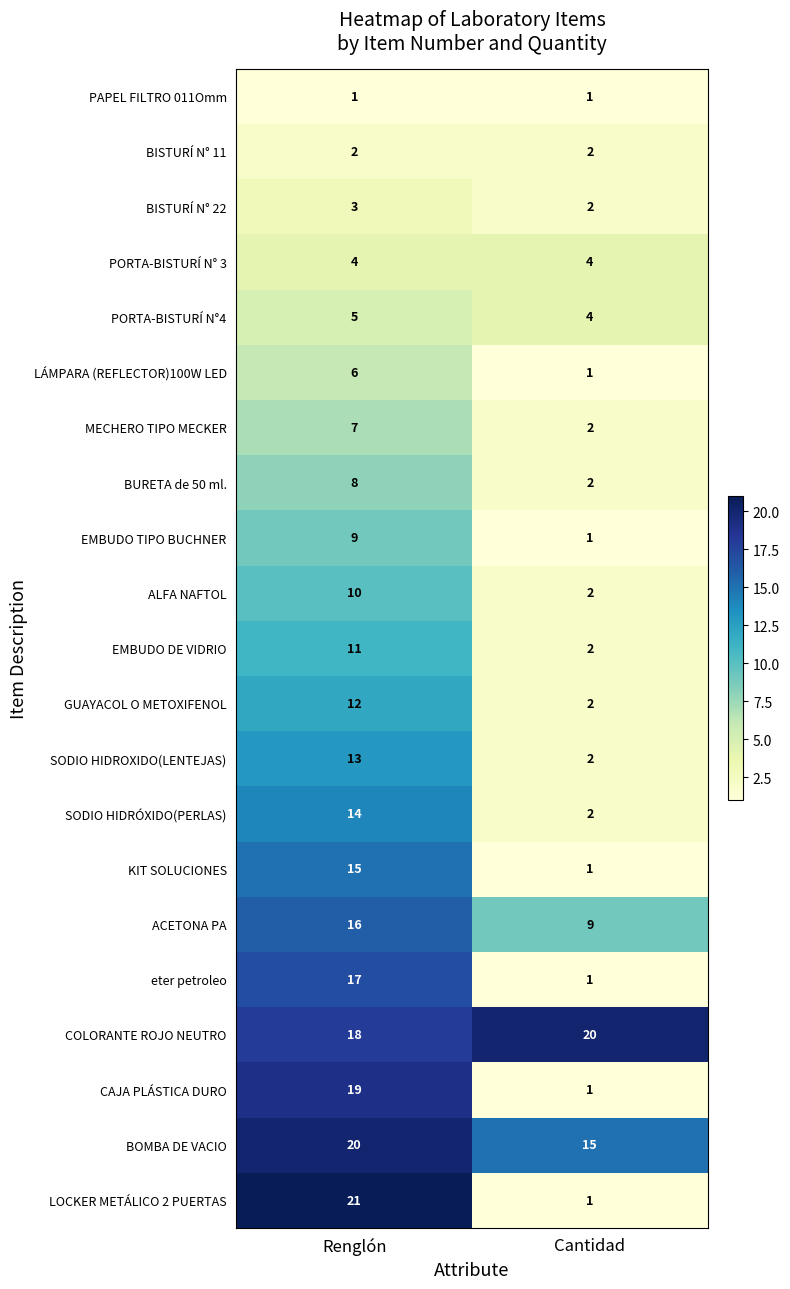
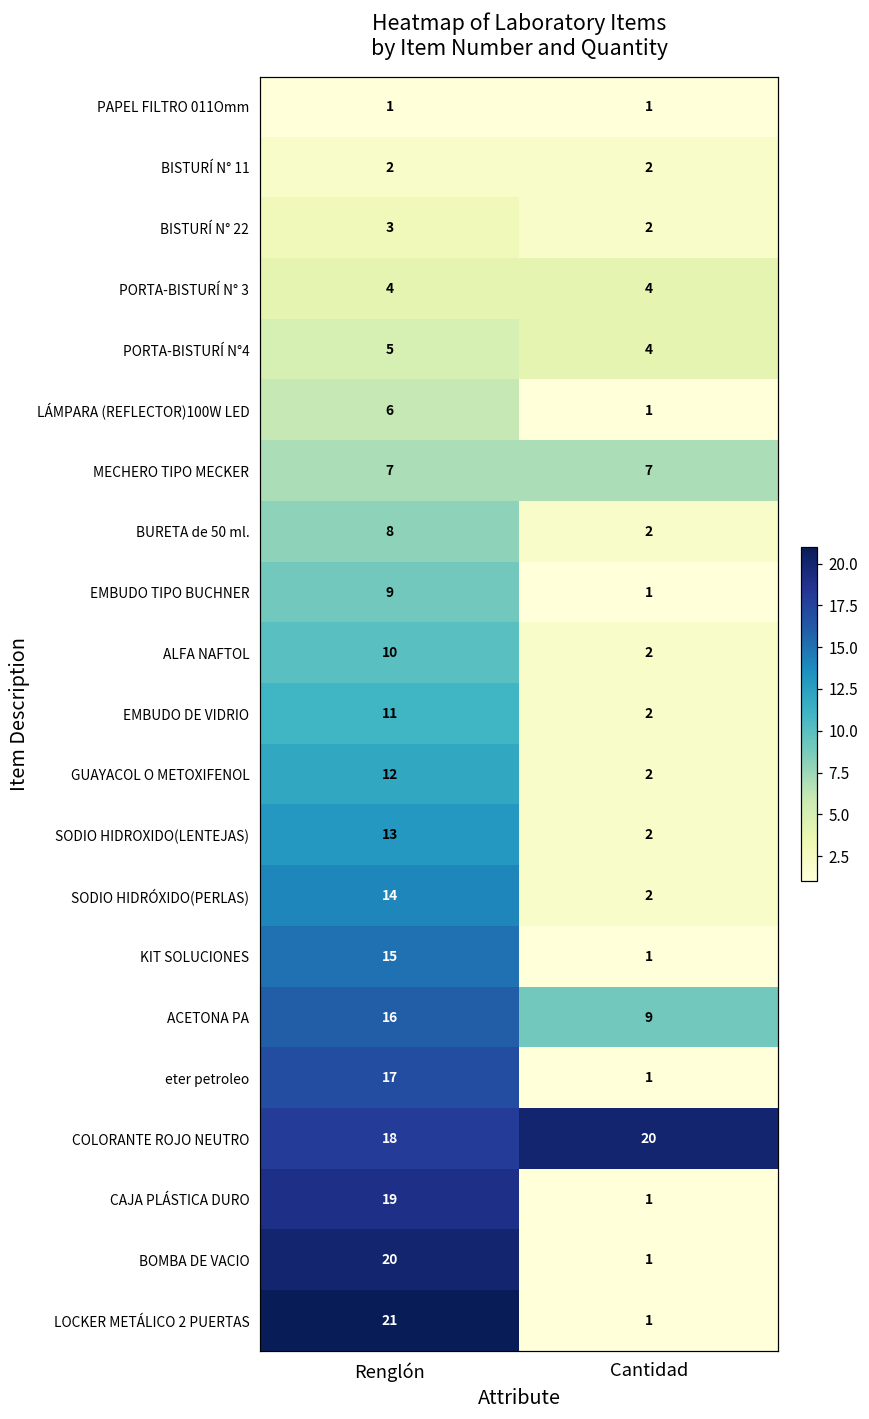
MECHERO TIPO MECKER, Cantidad: 2 -> 7
BOMBA DE VACIO, Cantidad: 15 -> 1
